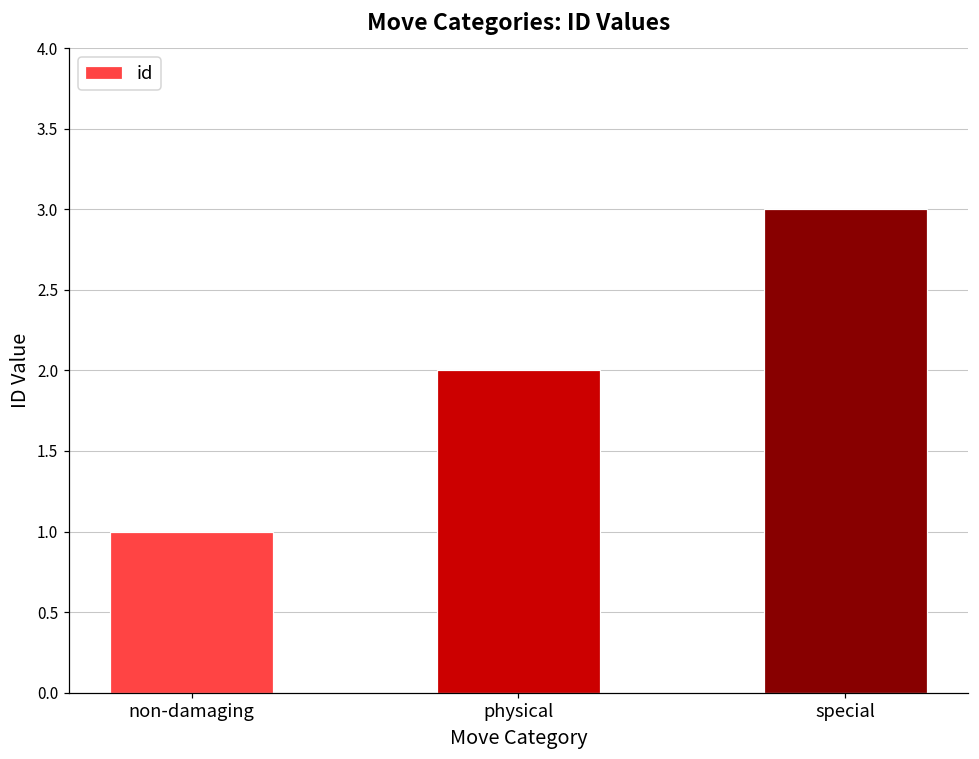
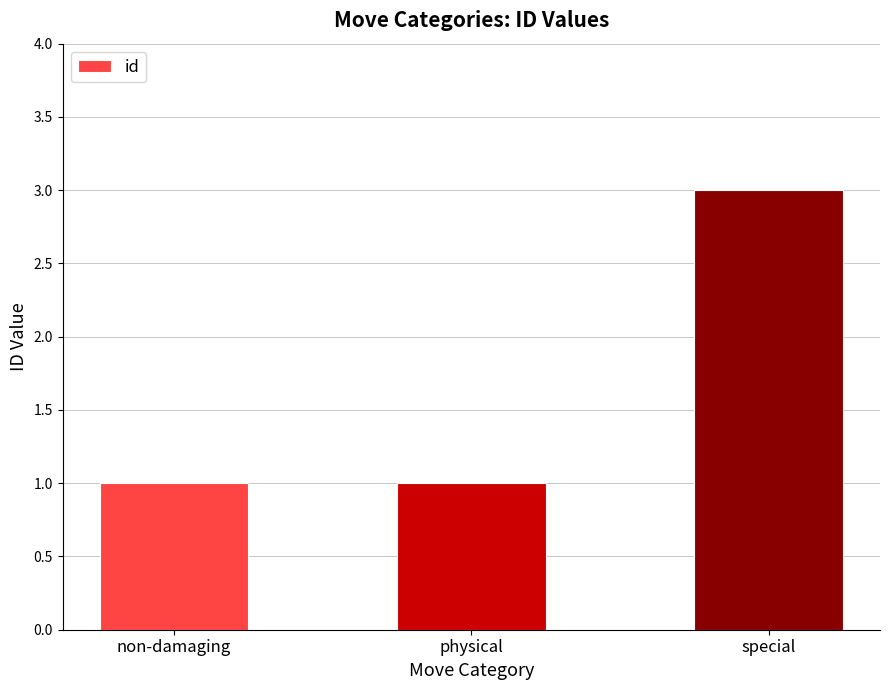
physical: 2 -> 1
